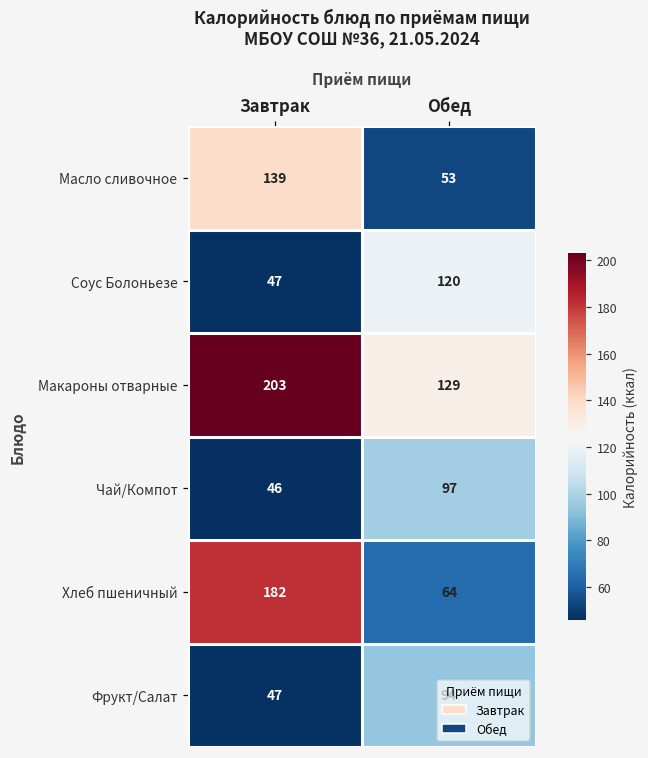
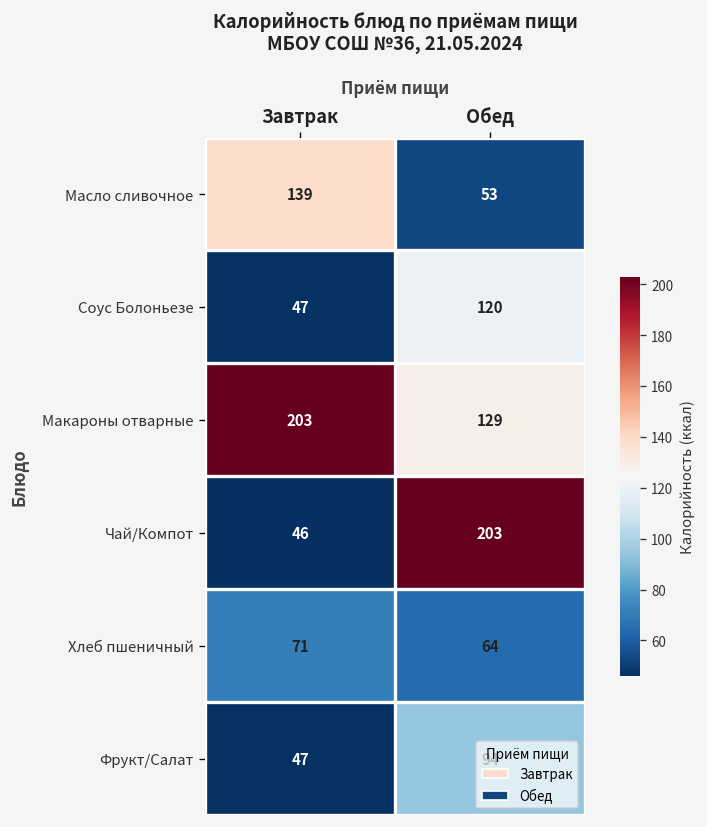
Чай/Компот, Обед: 97 -> 203
Хлеб пшеничный, Завтрак: 182 -> 71
